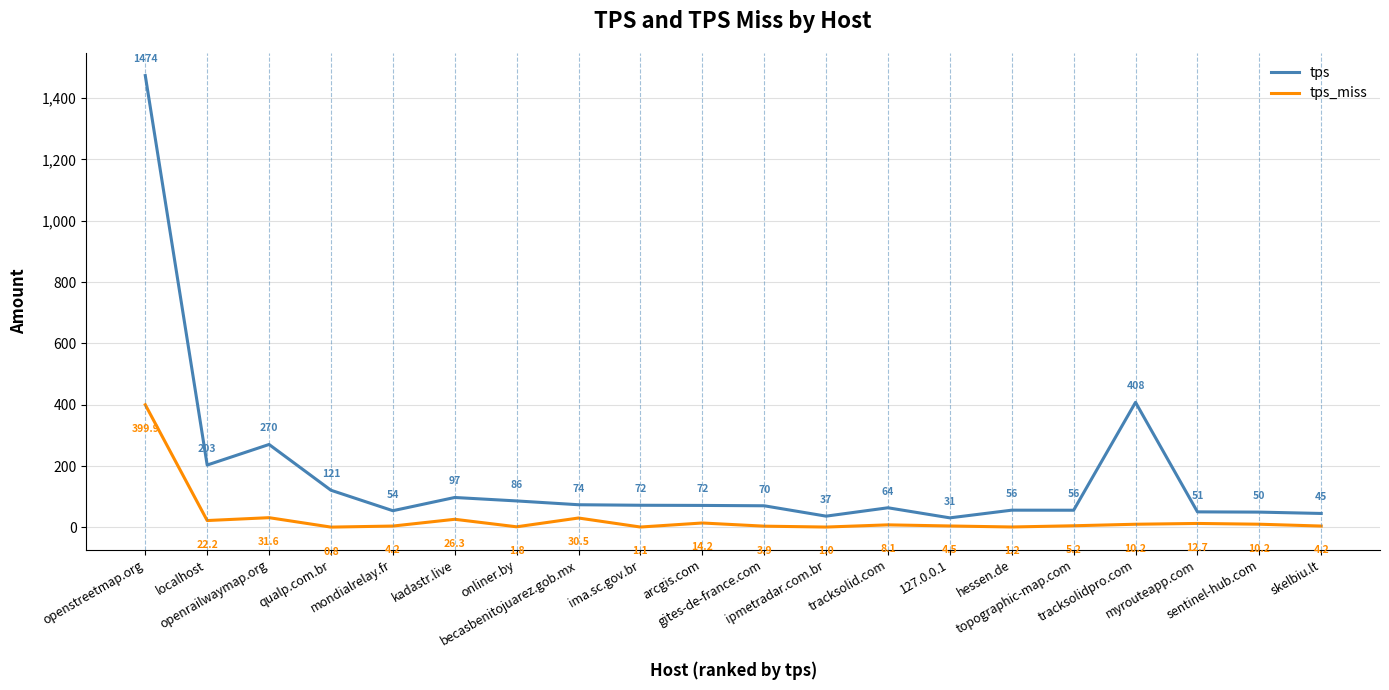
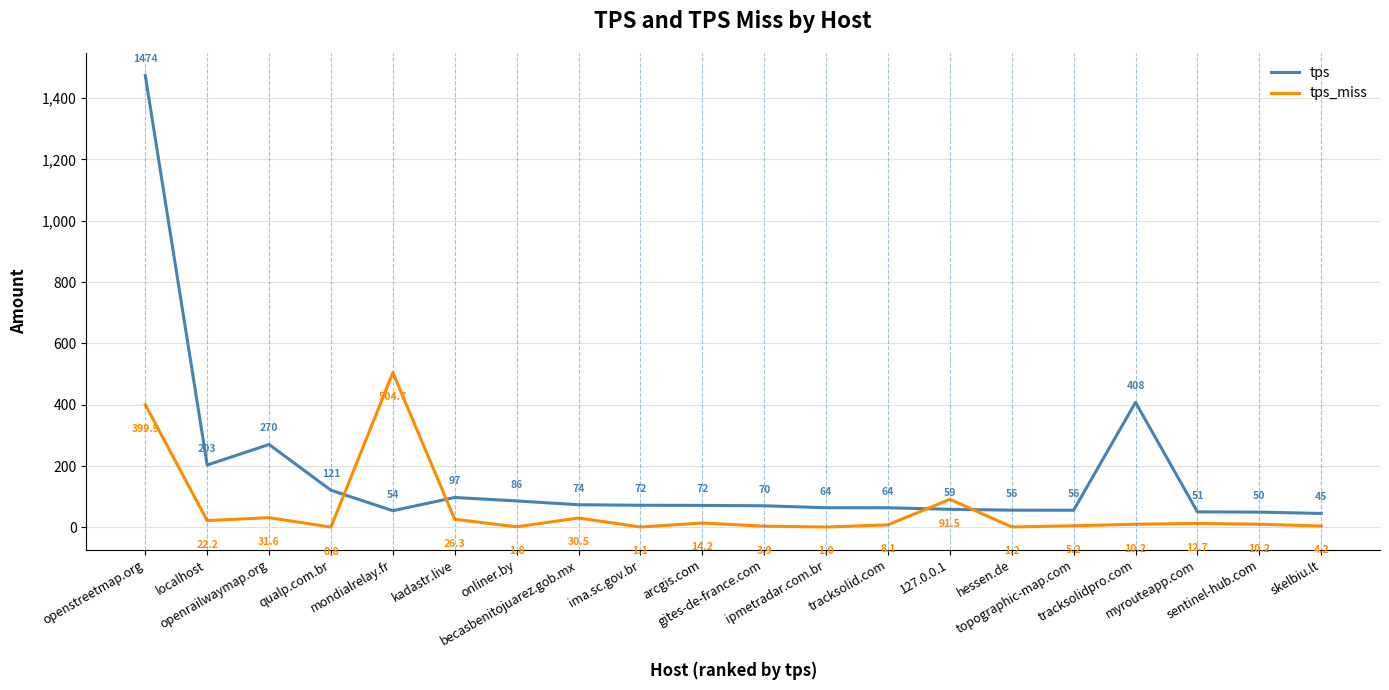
tps_miss, mondialrelay.fr: 4.2 -> 504.7
tps, ipmetradar.com.br: 37 -> 64
tps, 127.0.0.1: 31 -> 59
tps_miss, 127.0.0.1: 4.5 -> 91.5
